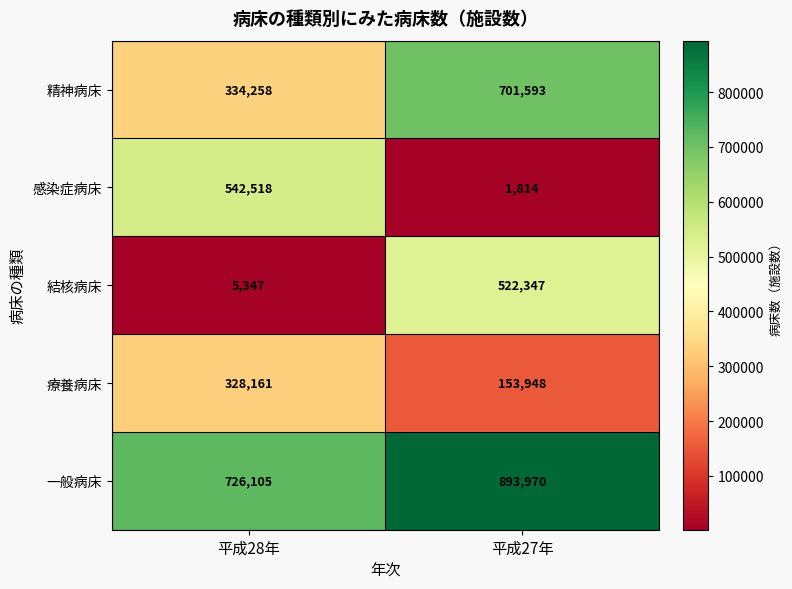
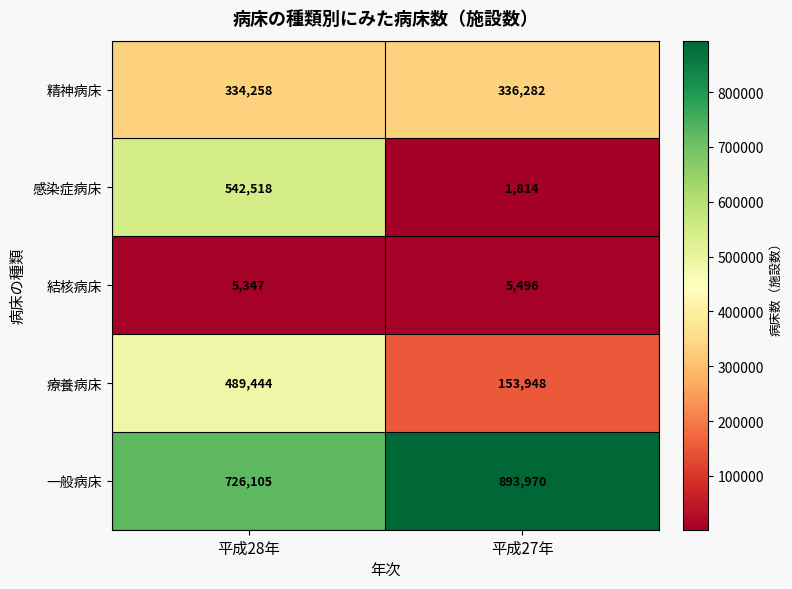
精神病床, 平成27年: 701,593 -> 336,282
結核病床, 平成27年: 522,347 -> 5,496
療養病床, 平成28年: 328,161 -> 489,444
